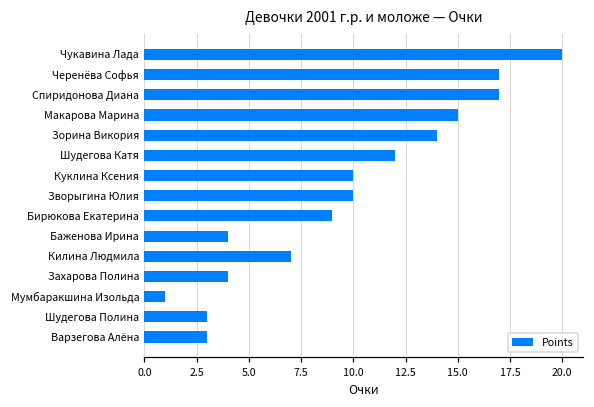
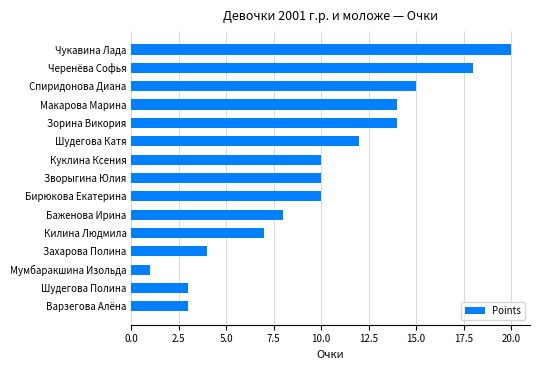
Черенёва Софья: 17 -> 18
Спиридонова Диана: 17 -> 15
Макарова Марина: 15 -> 14
Бирюкова Екатерина: 9 -> 10
Баженова Ирина: 4 -> 8
